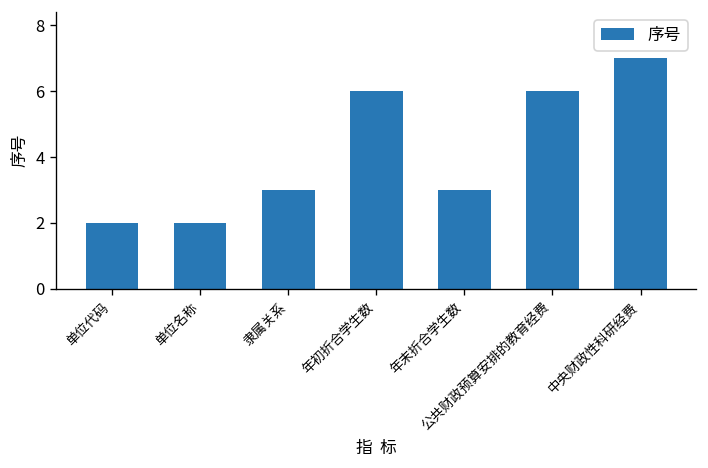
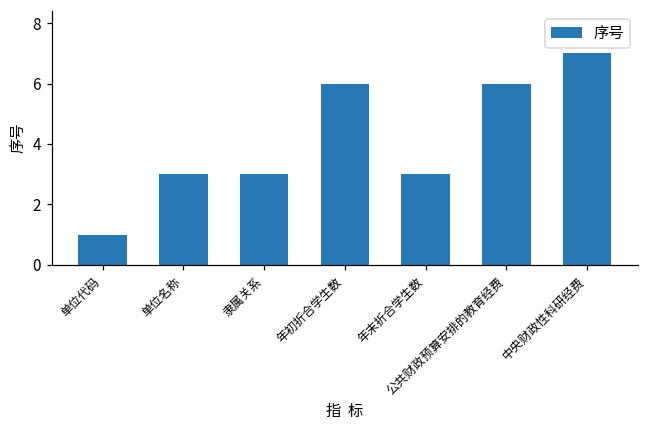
单位代码: 2 -> 1
单位名称: 2 -> 3
